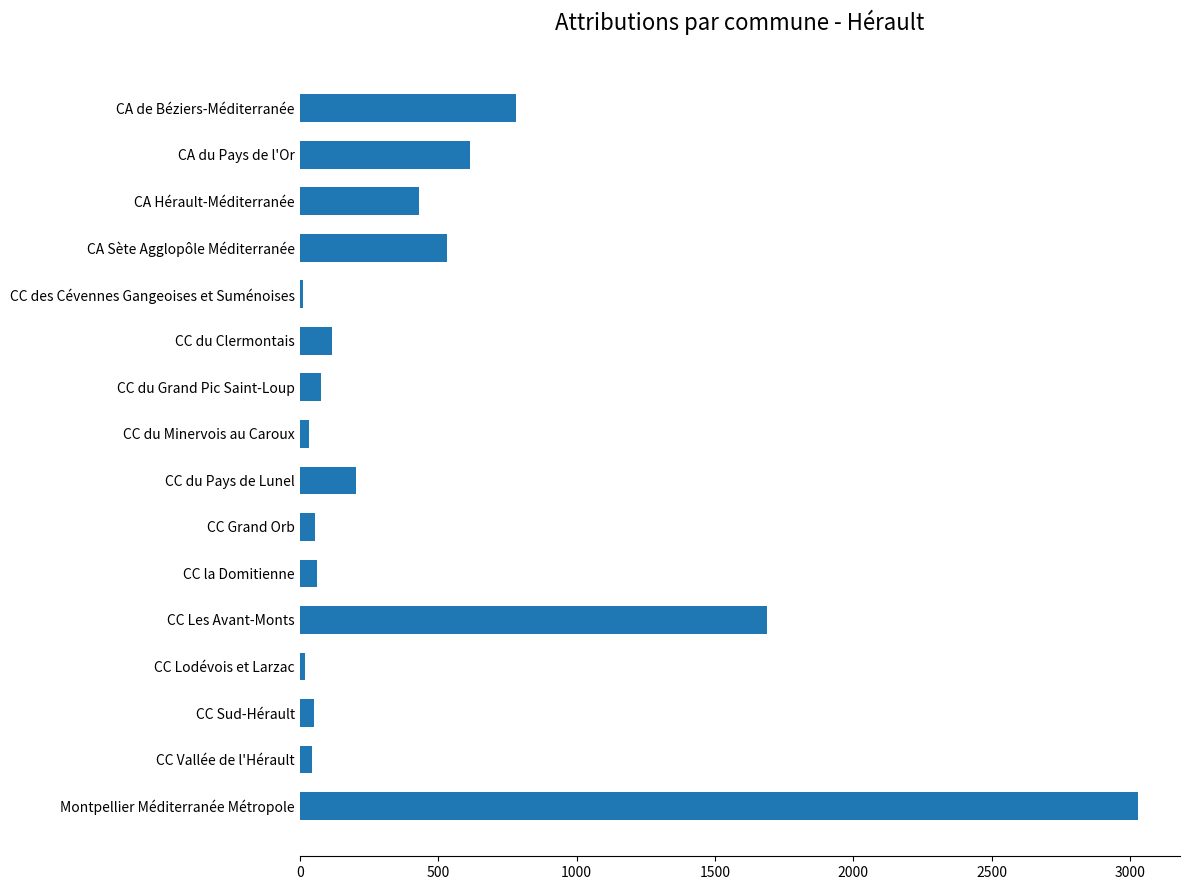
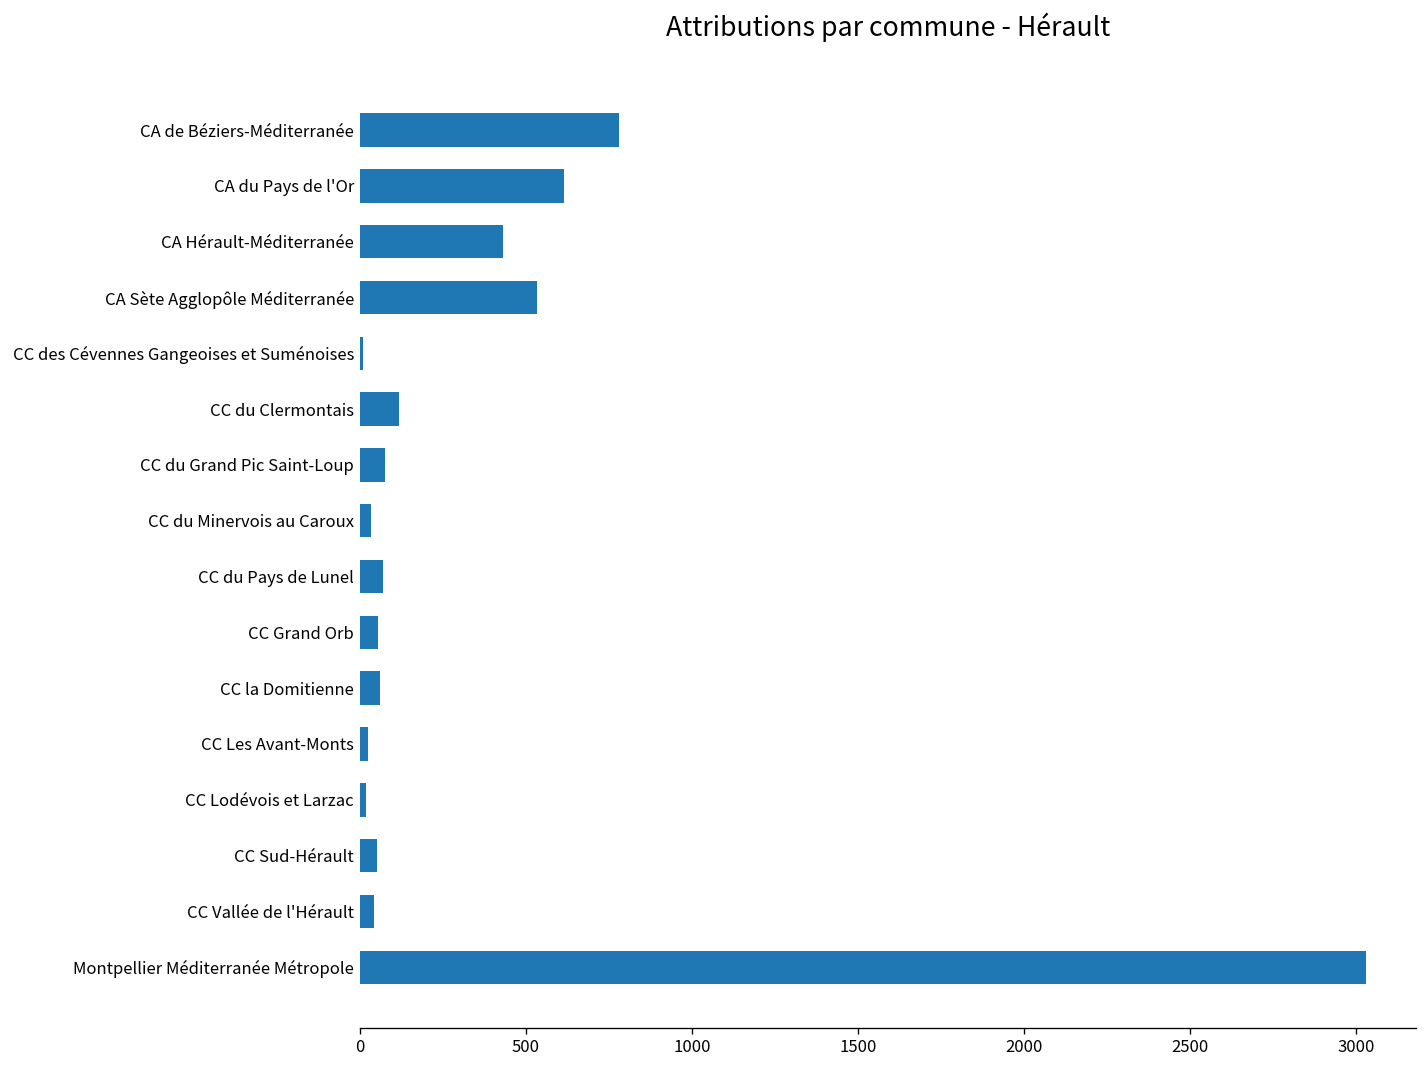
CC du Pays de Lunel: 200 -> 70
CC Les Avant-Monts: 1690 -> 30
